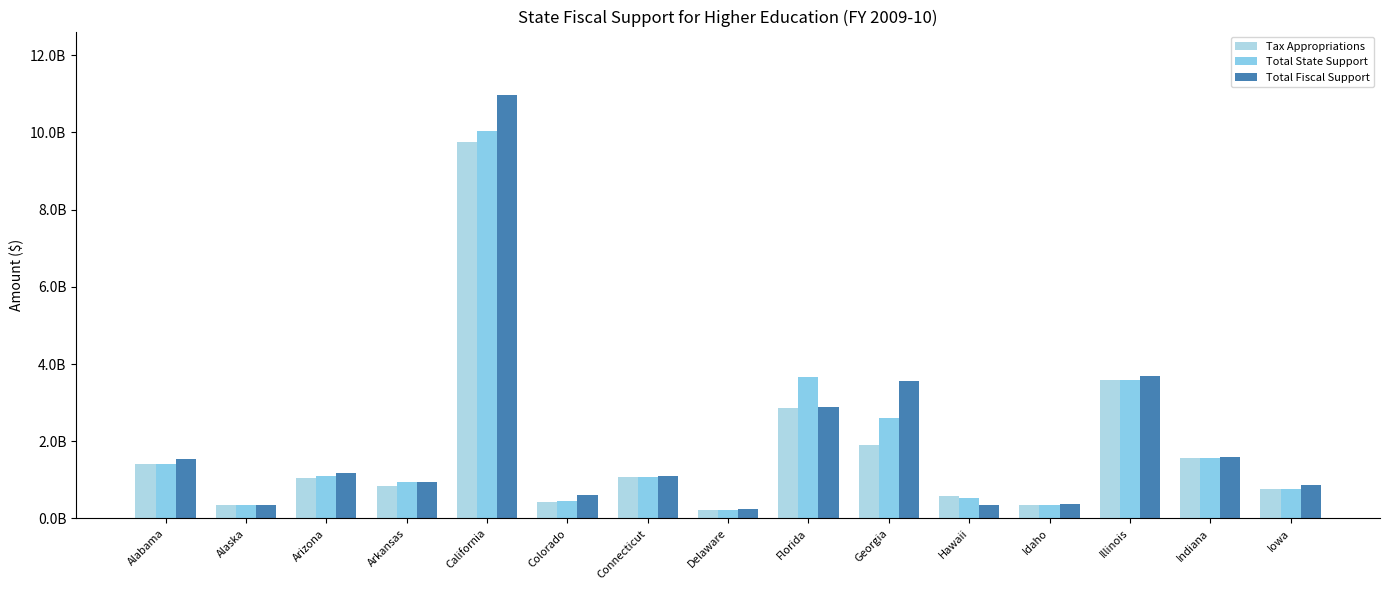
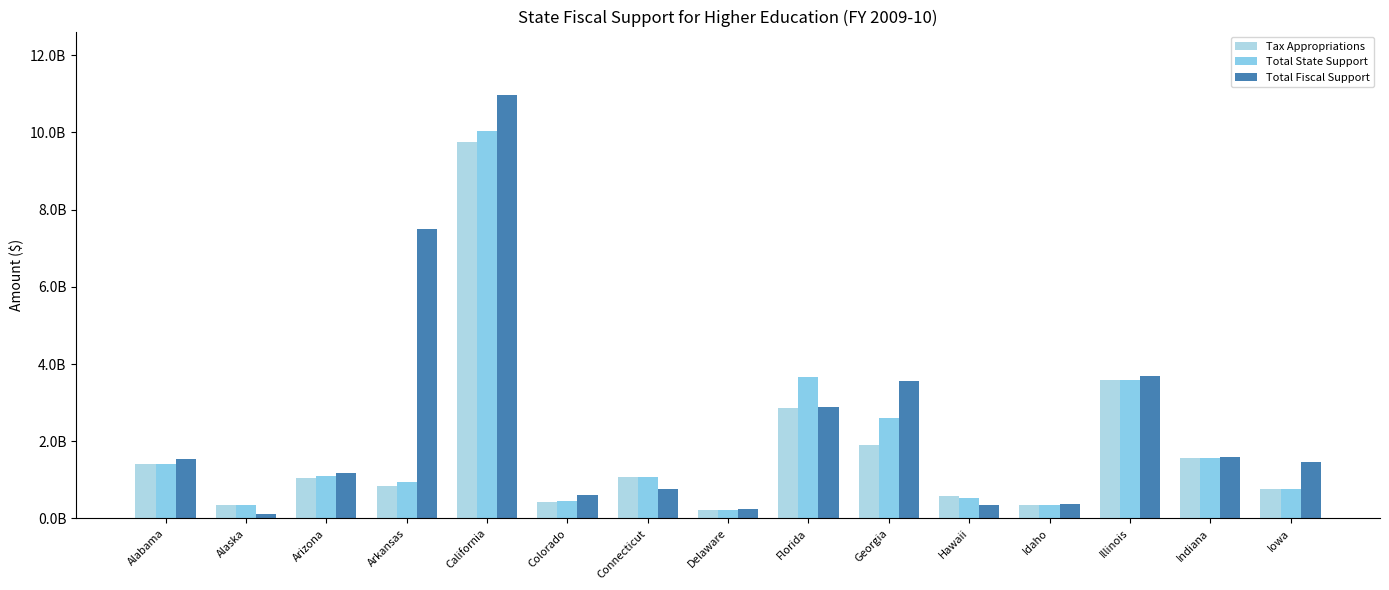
Total Fiscal Support, Alaska: 300000000 -> 100000000
Total Fiscal Support, Arkansas: 1000000000 -> 7500000000
Total Fiscal Support, Connecticut: 1100000000 -> 800000000
Total Fiscal Support, Iowa: 900000000 -> 1500000000
